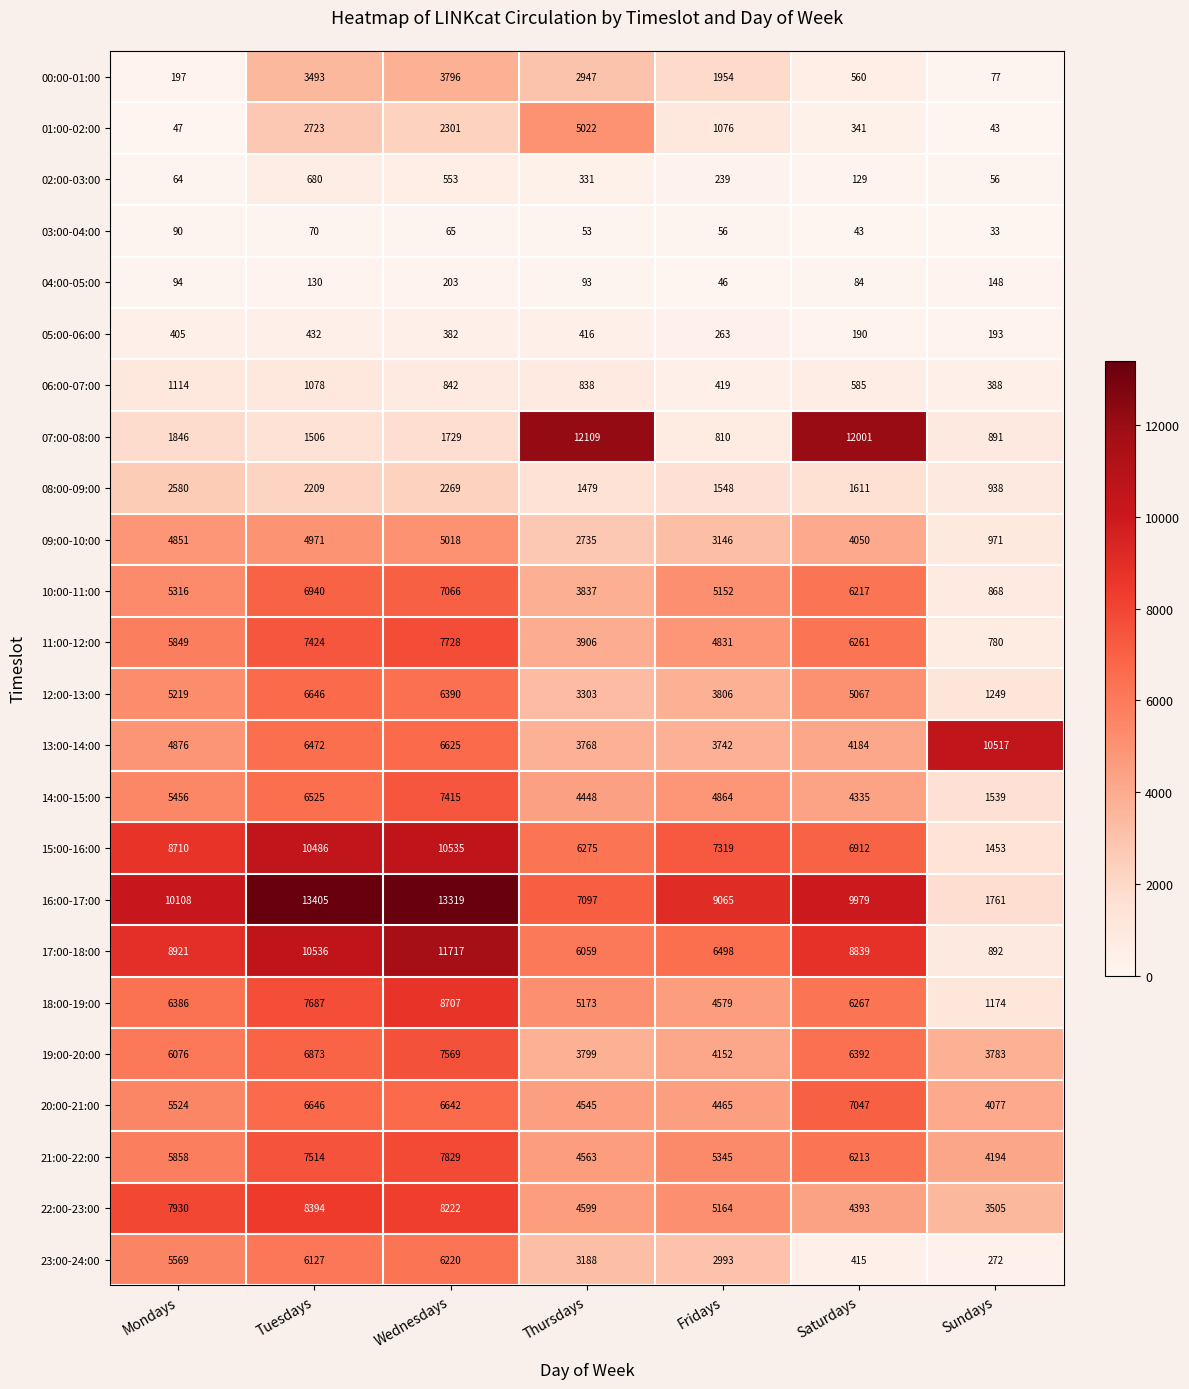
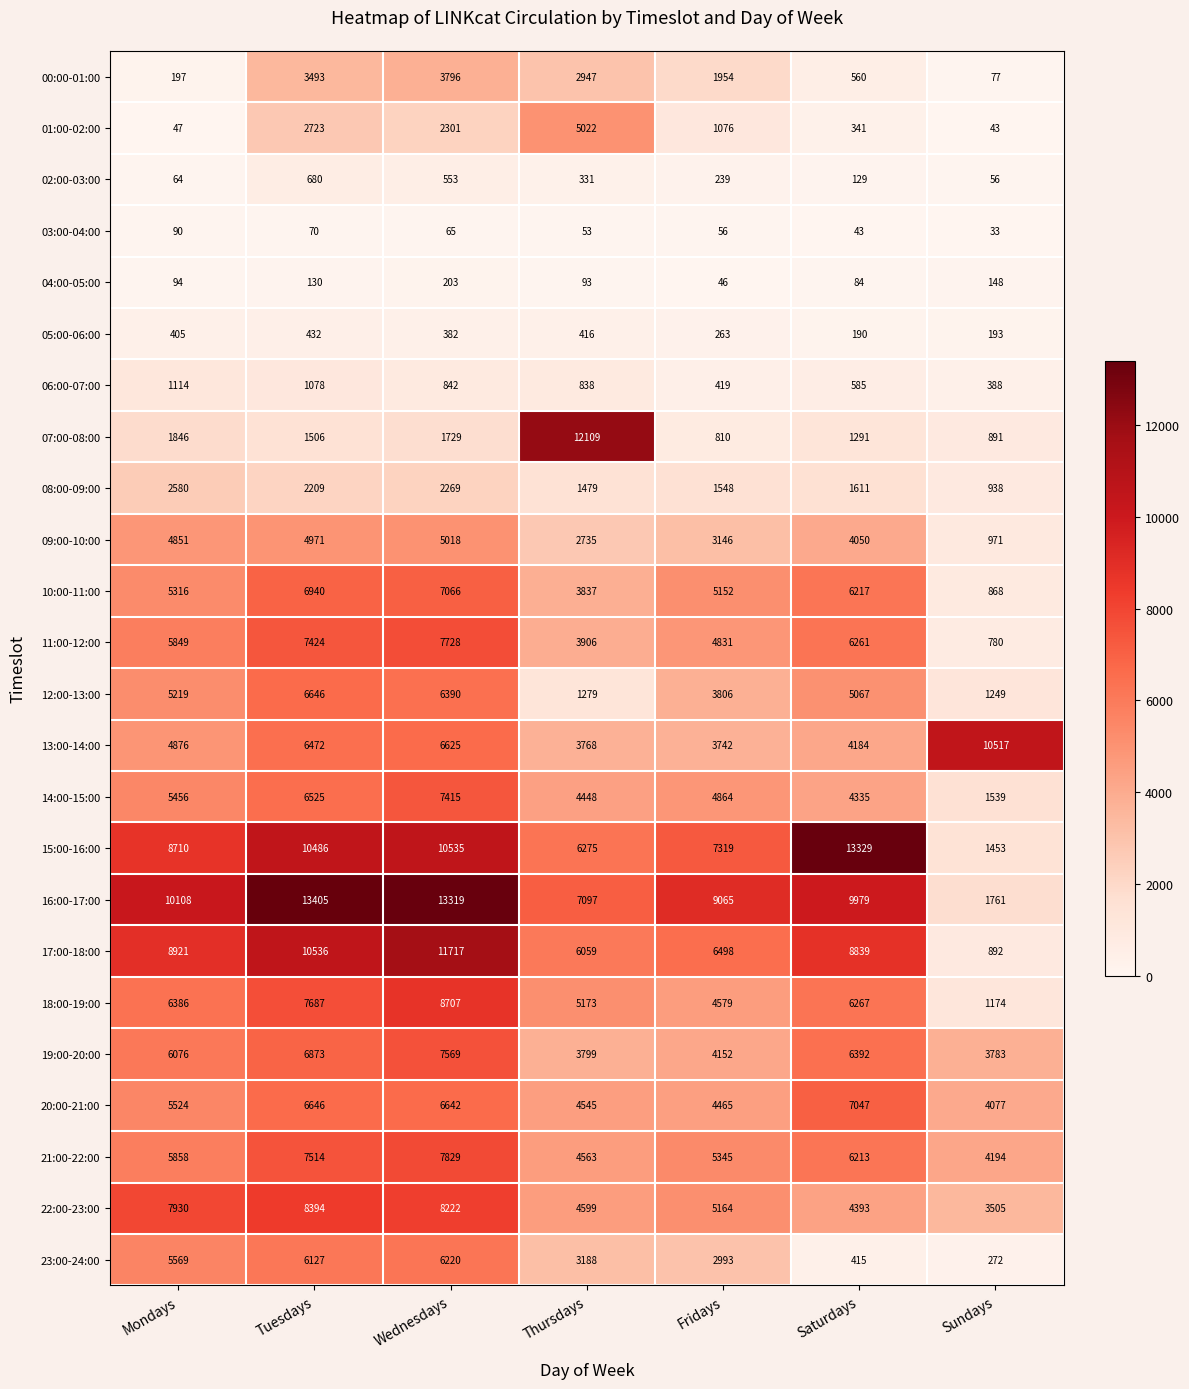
07:00-08:00, Saturdays: 12001 -> 1291
12:00-13:00, Thursdays: 3303 -> 1279
15:00-16:00, Saturdays: 6912 -> 13329
